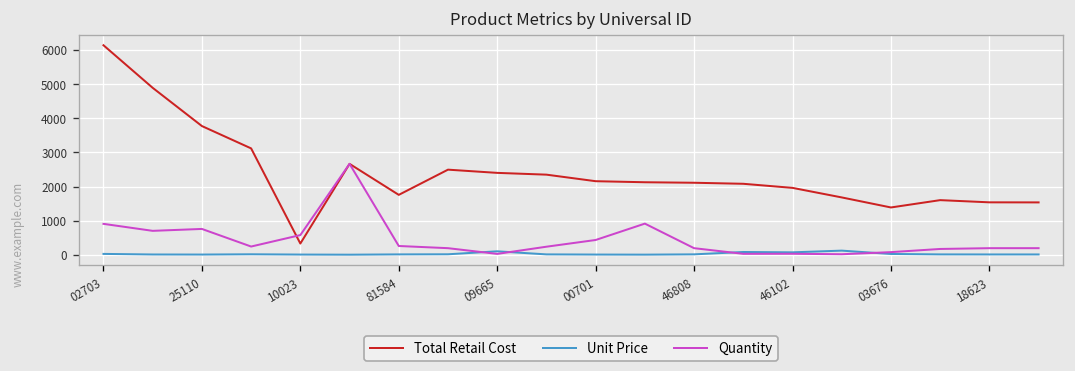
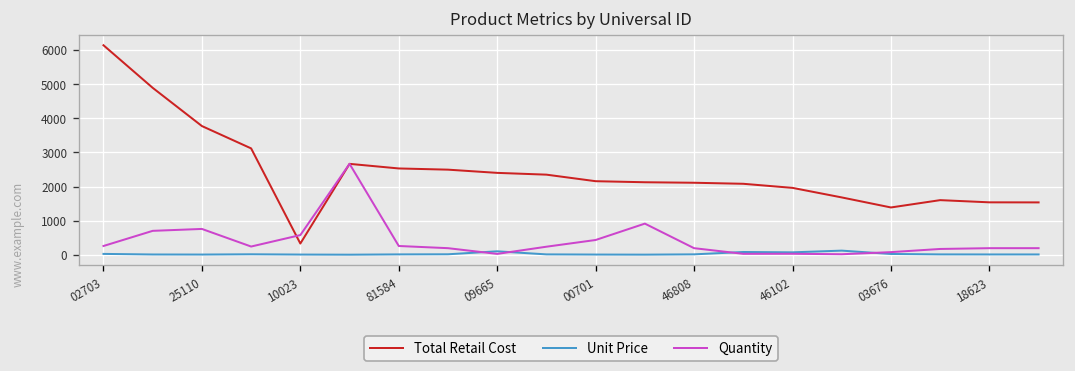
Quantity, 02703: 900 -> 300
Total Retail Cost, 81584: 1800 -> 2500
